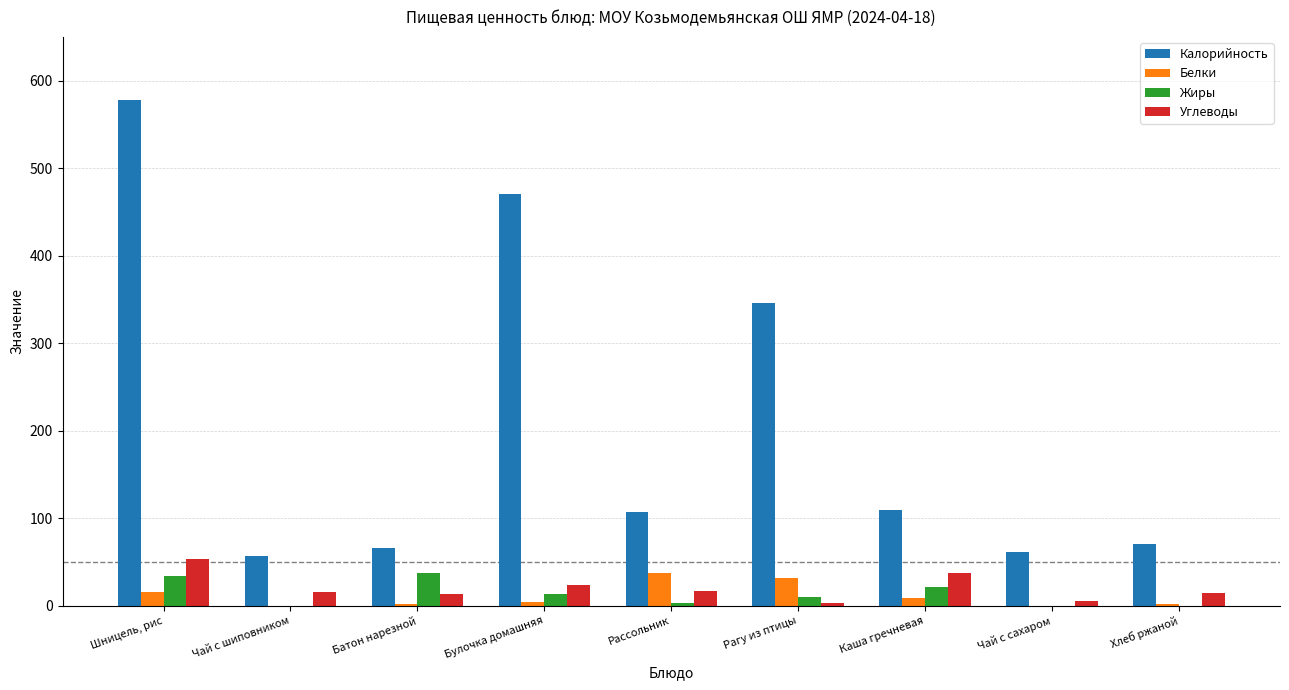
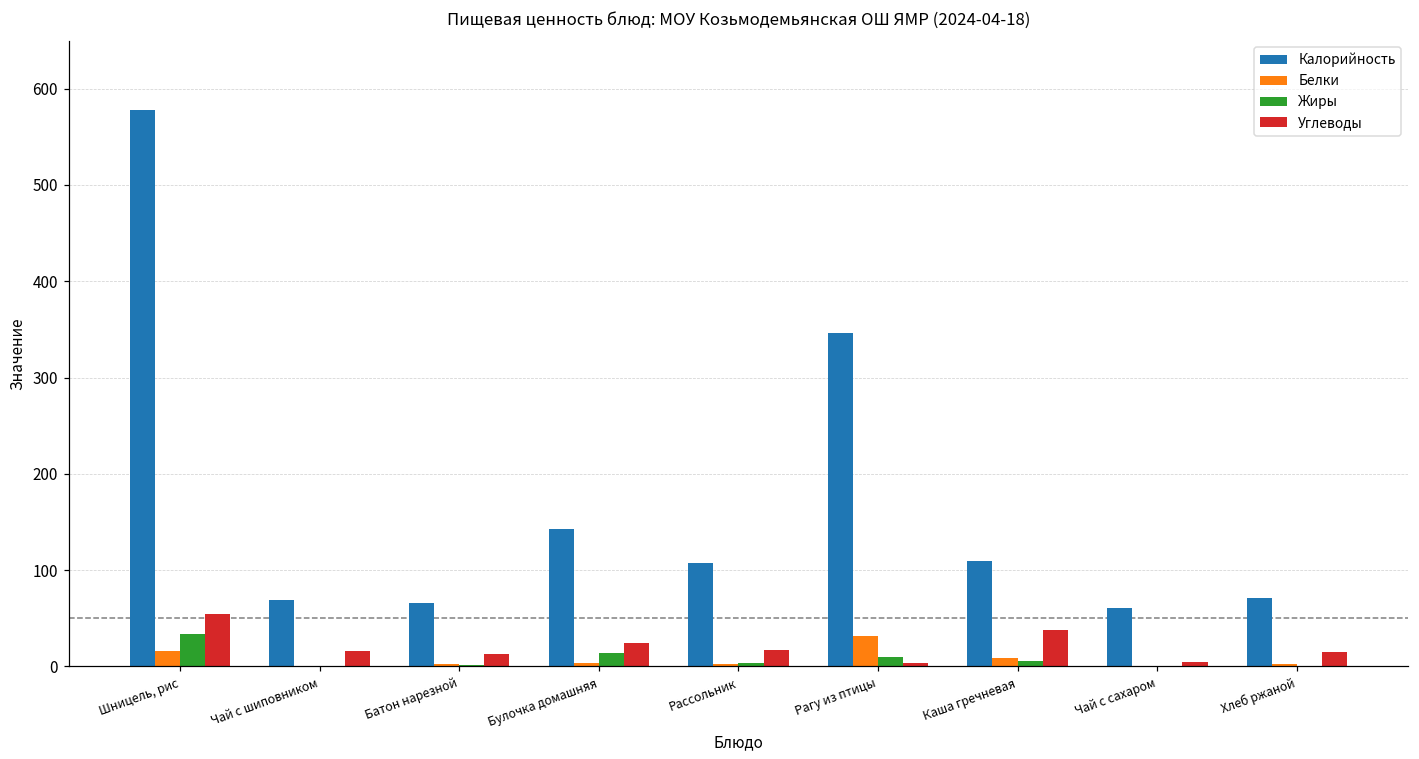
Калорийность, Чай с шиповником: 60 -> 70
Жиры, Батон нарезной: 40 -> 0
Калорийность, Булочка домашняя: 470 -> 140
Белки, Рассольник: 40 -> 0
Жиры, Каша гречневая: 20 -> 10
